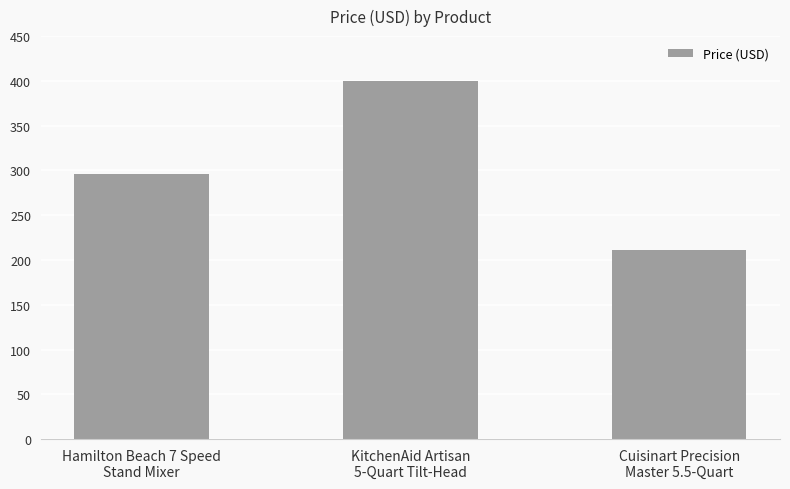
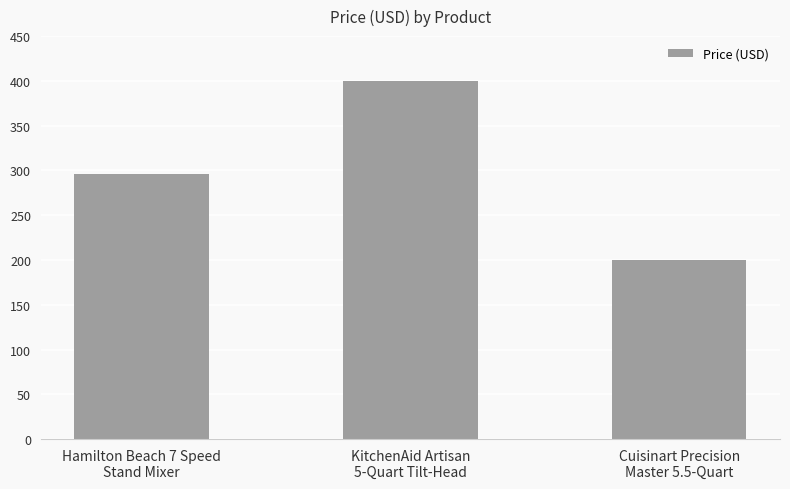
Cuisinart Precision Master 5.5-Quart: 210 -> 200
